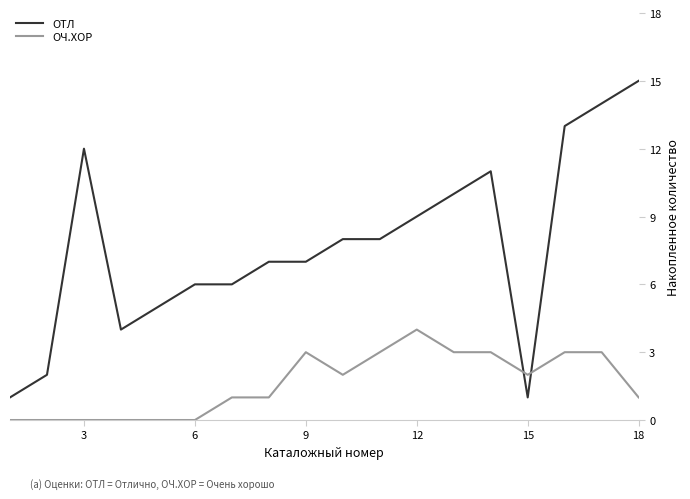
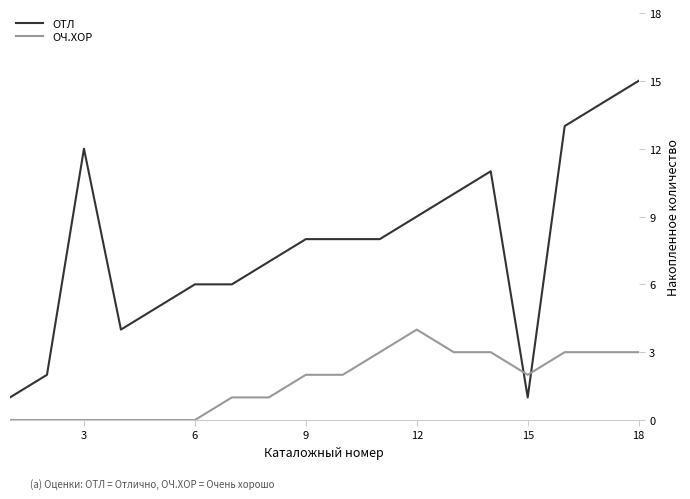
ОТЛ, 9: 7 -> 8
ОЧ.ХОР, 9: 3 -> 2
ОЧ.ХОР, 18: 1 -> 3
